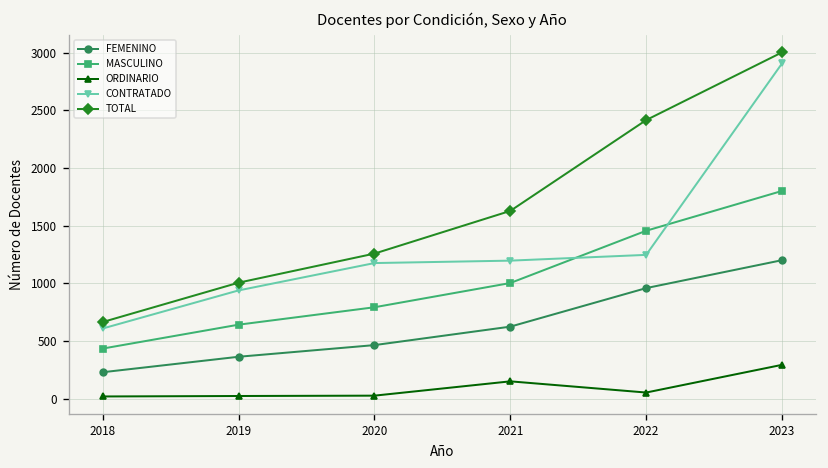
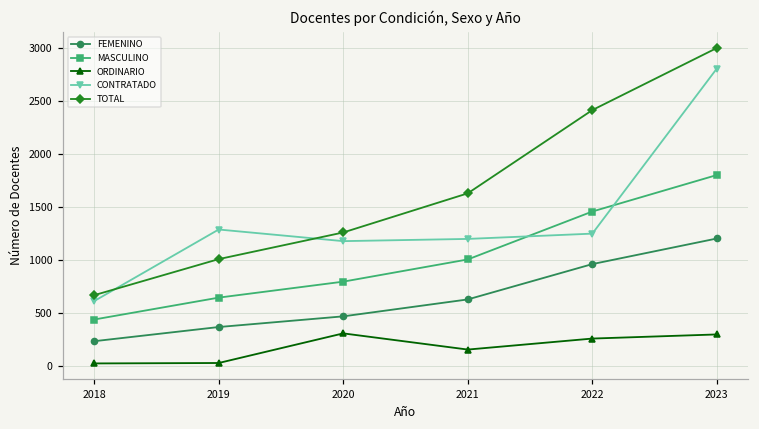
CONTRATADO, 2019: 900 -> 1300
ORDINARIO, 2020: 0 -> 300
ORDINARIO, 2022: 100 -> 300
CONTRATADO, 2023: 2900 -> 2800
